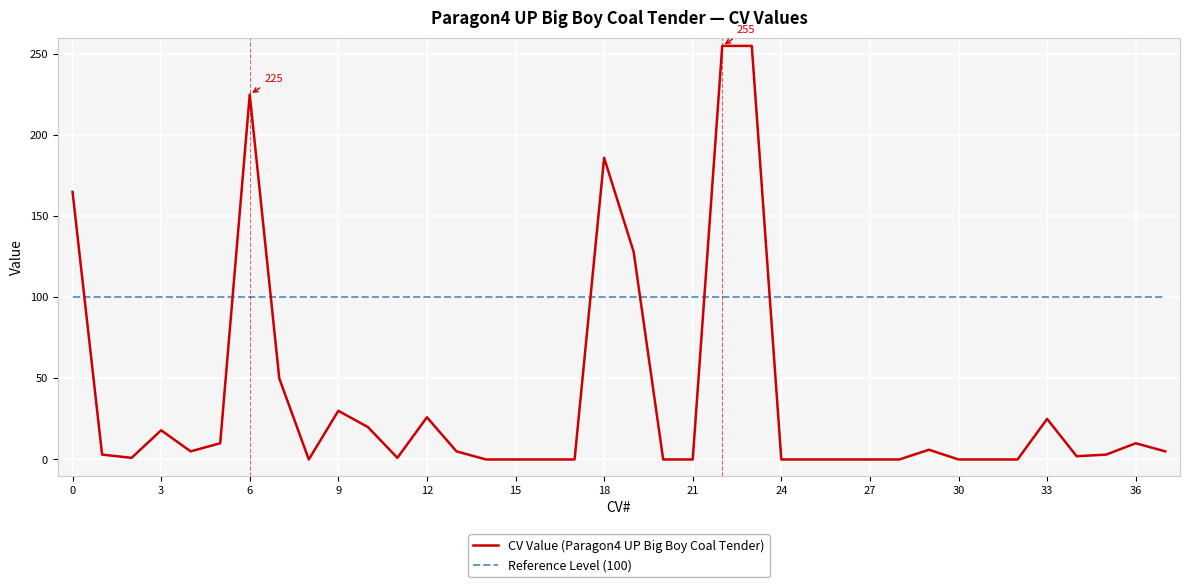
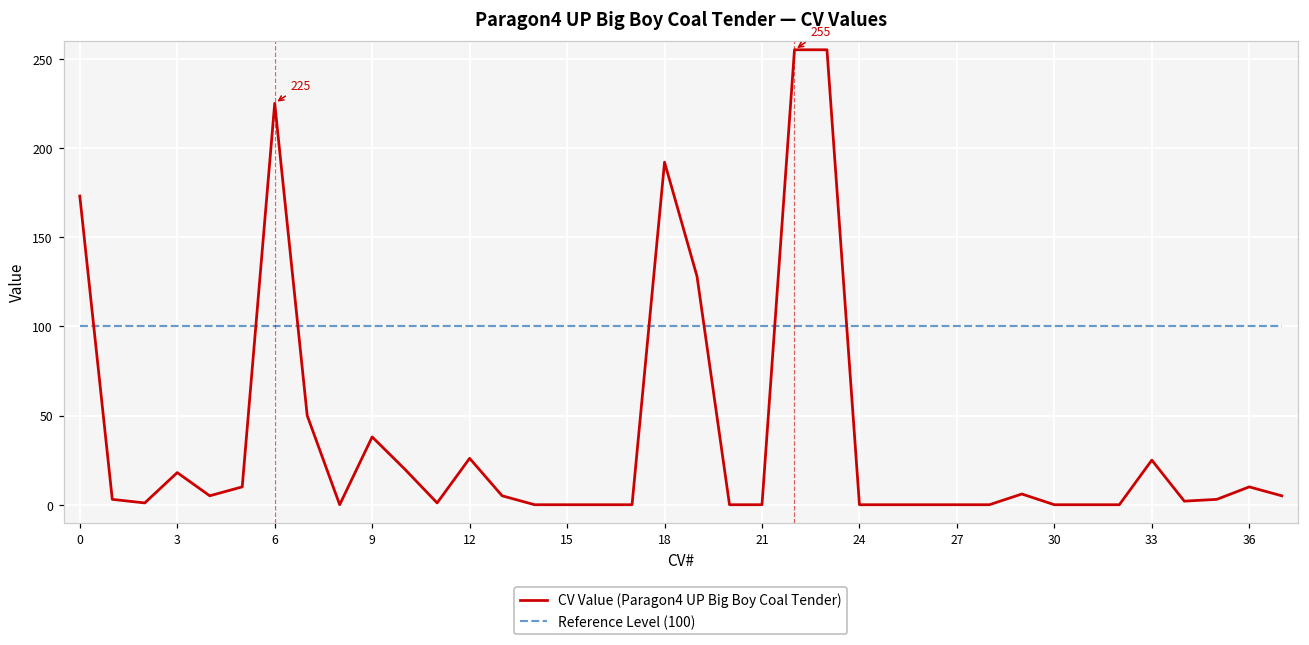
CV Value (Paragon4 UP Big Boy Coal Tender), 0: 165 -> 173
CV Value (Paragon4 UP Big Boy Coal Tender), 9: 30 -> 38
CV Value (Paragon4 UP Big Boy Coal Tender), 18: 186 -> 192
